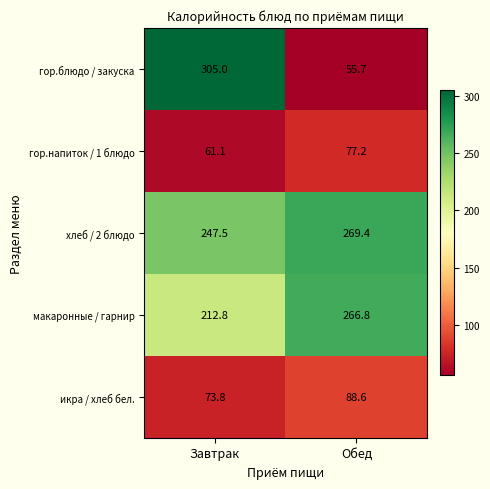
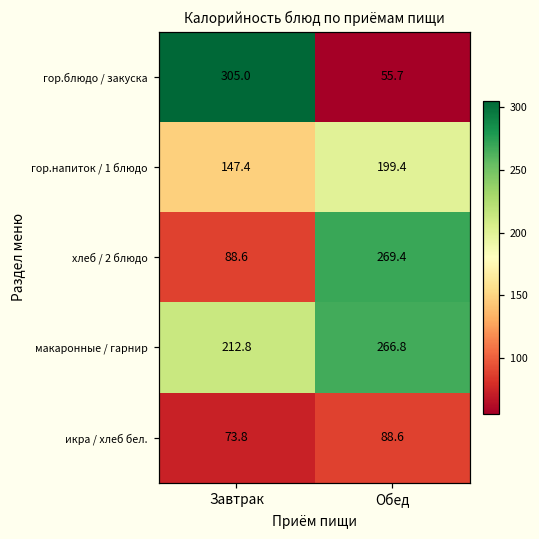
гор.напиток / 1 блюдо, Завтрак: 61.1 -> 147.4
гор.напиток / 1 блюдо, Обед: 77.2 -> 199.4
хлеб / 2 блюдо, Завтрак: 247.5 -> 88.6
